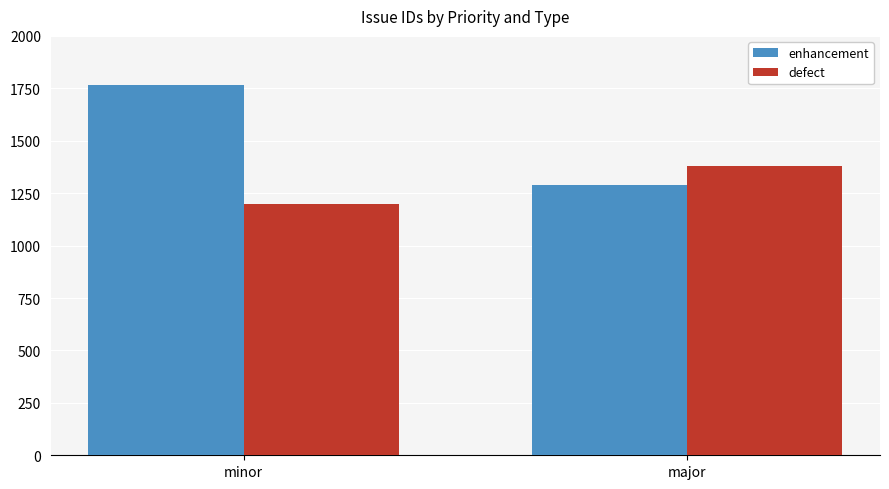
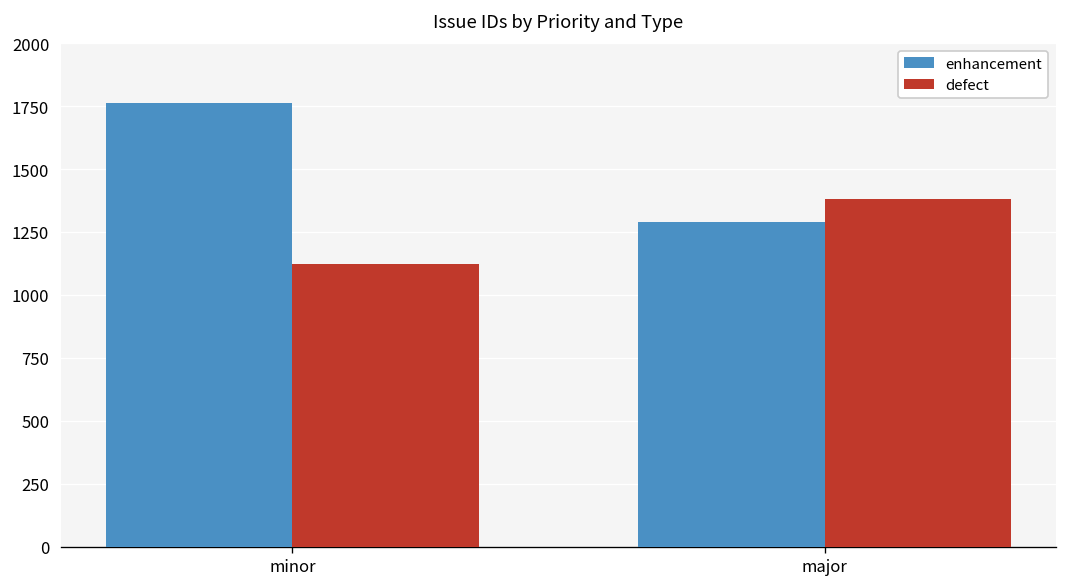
defect, minor: 1200 -> 1120
